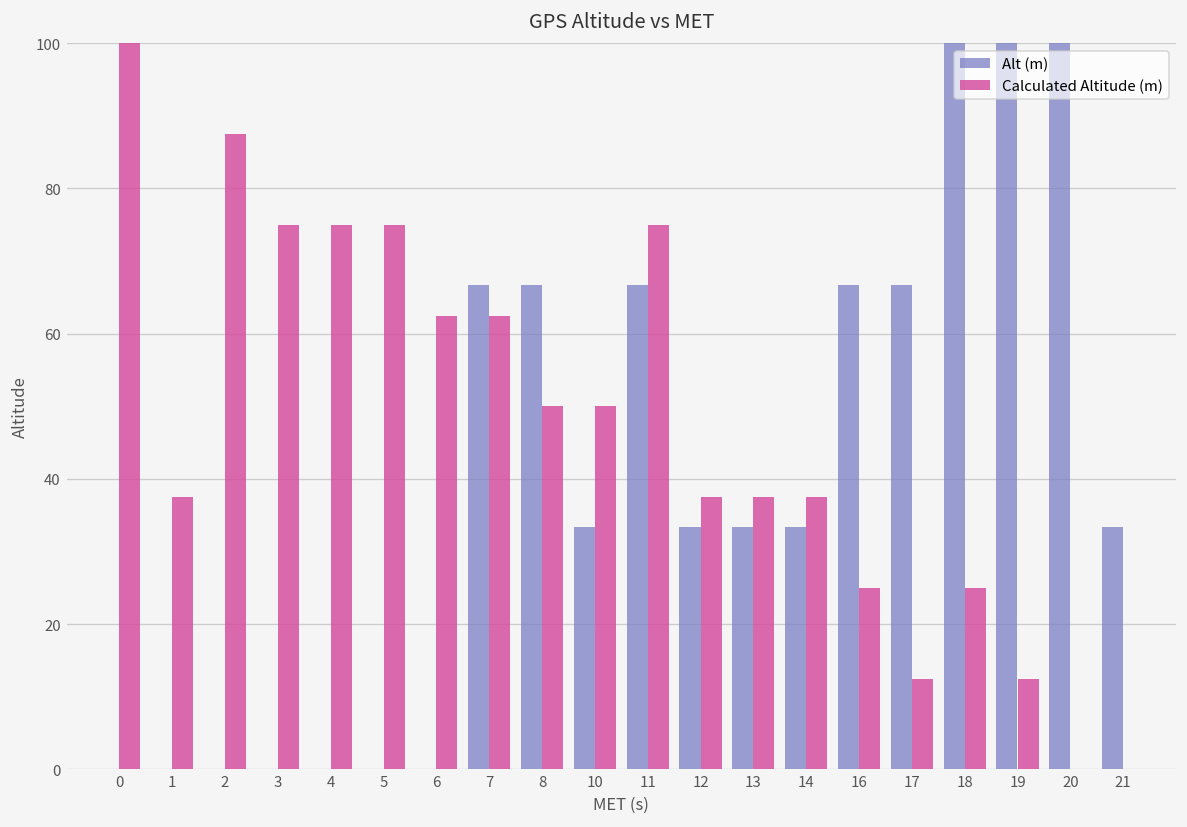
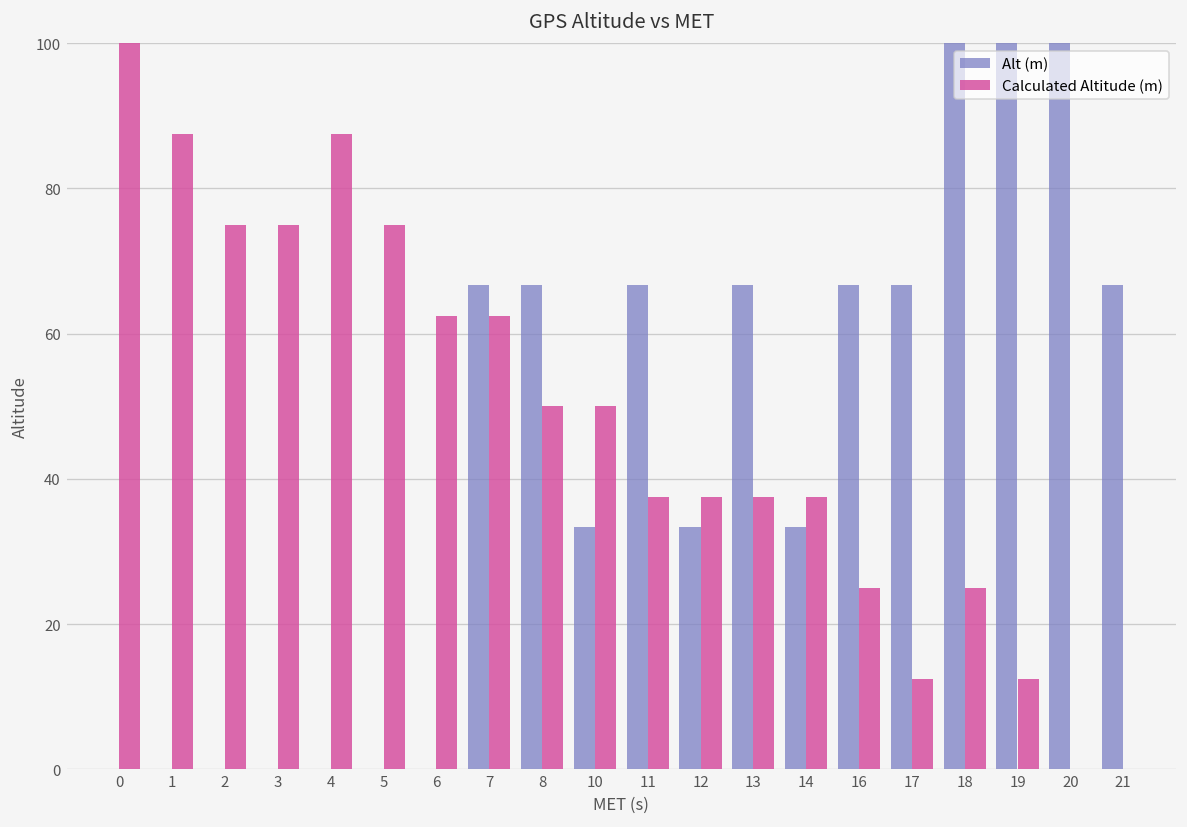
Calculated Altitude (m), 1: 38 -> 88
Calculated Altitude (m), 2: 88 -> 75
Calculated Altitude (m), 4: 75 -> 88
Calculated Altitude (m), 11: 75 -> 38
Alt (m), 13: 33 -> 67
Alt (m), 21: 33 -> 67
